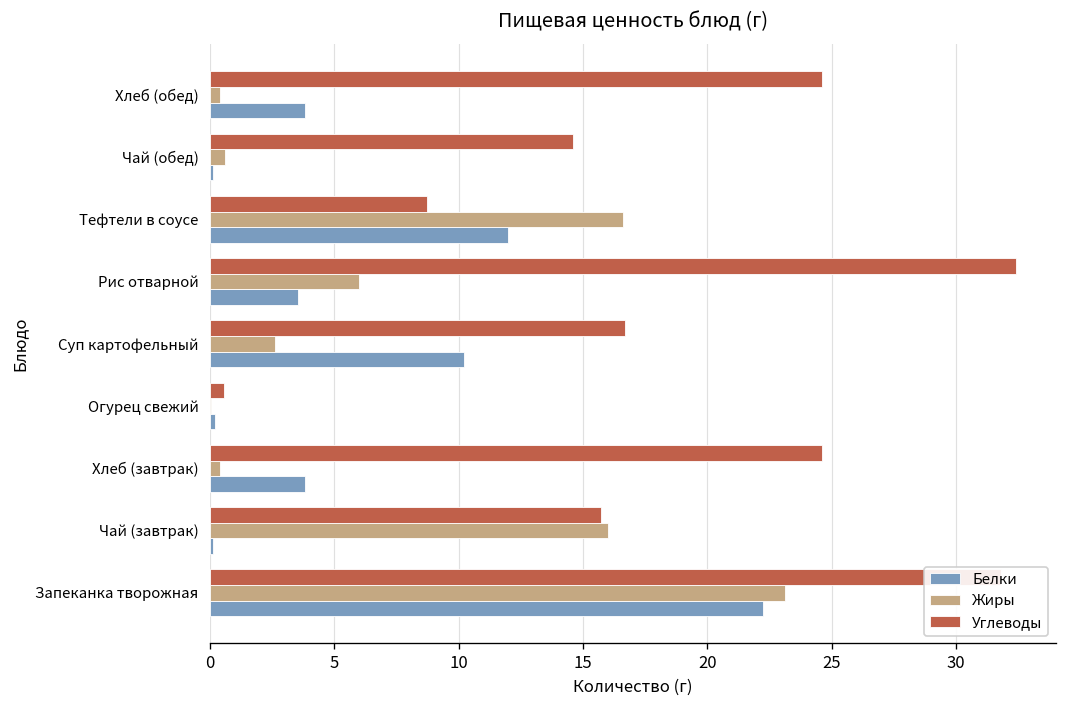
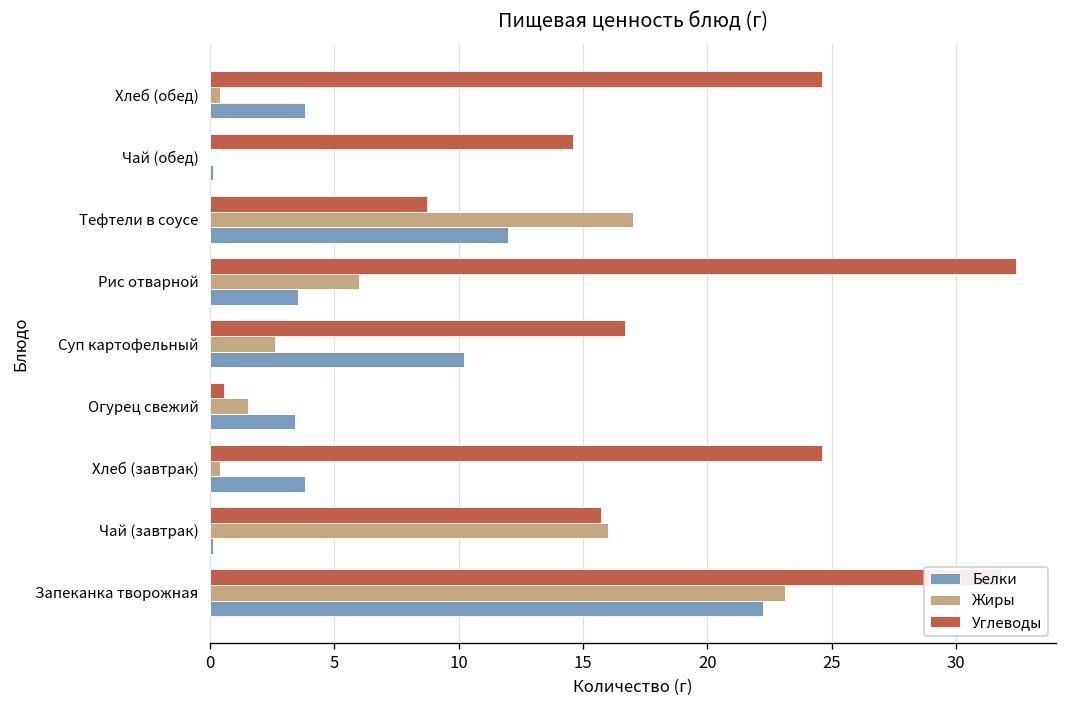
Жиры, Чай (обед): 0.6 -> 0.0
Жиры, Тефтели в соусе: 16.6 -> 17.0
Жиры, Огурец свежий: 0.0 -> 1.5
Белки, Огурец свежий: 0.2 -> 3.4
